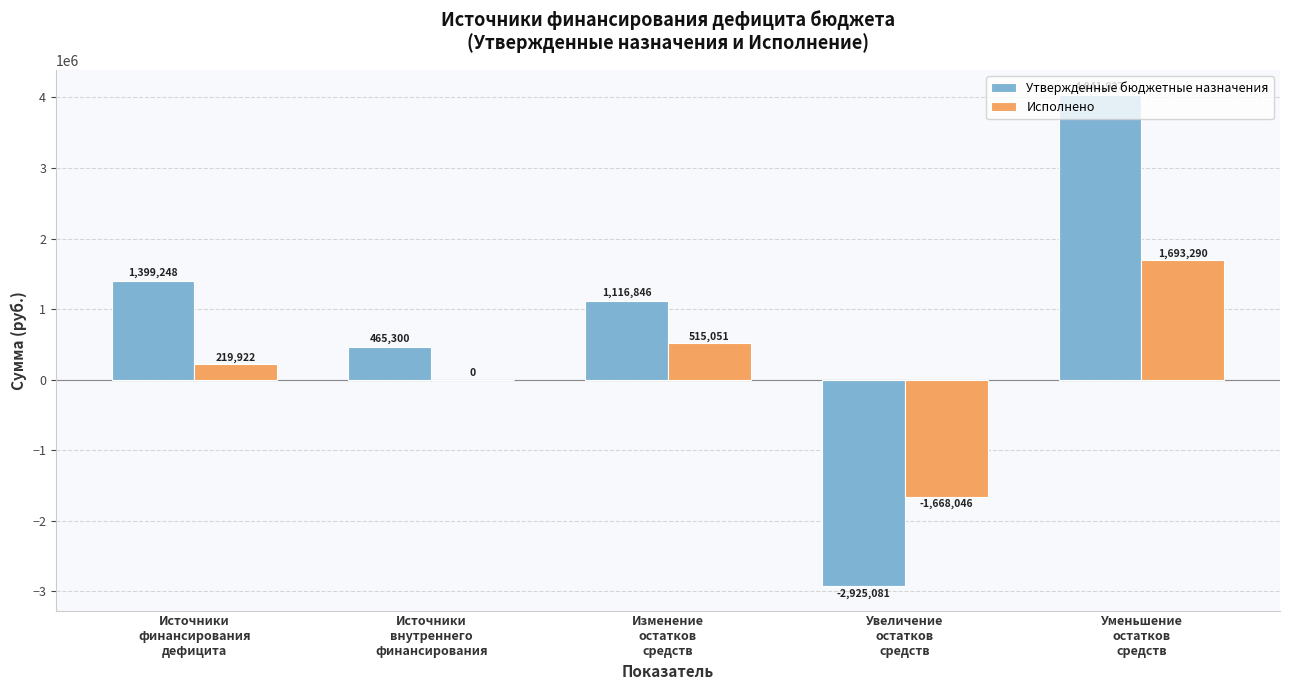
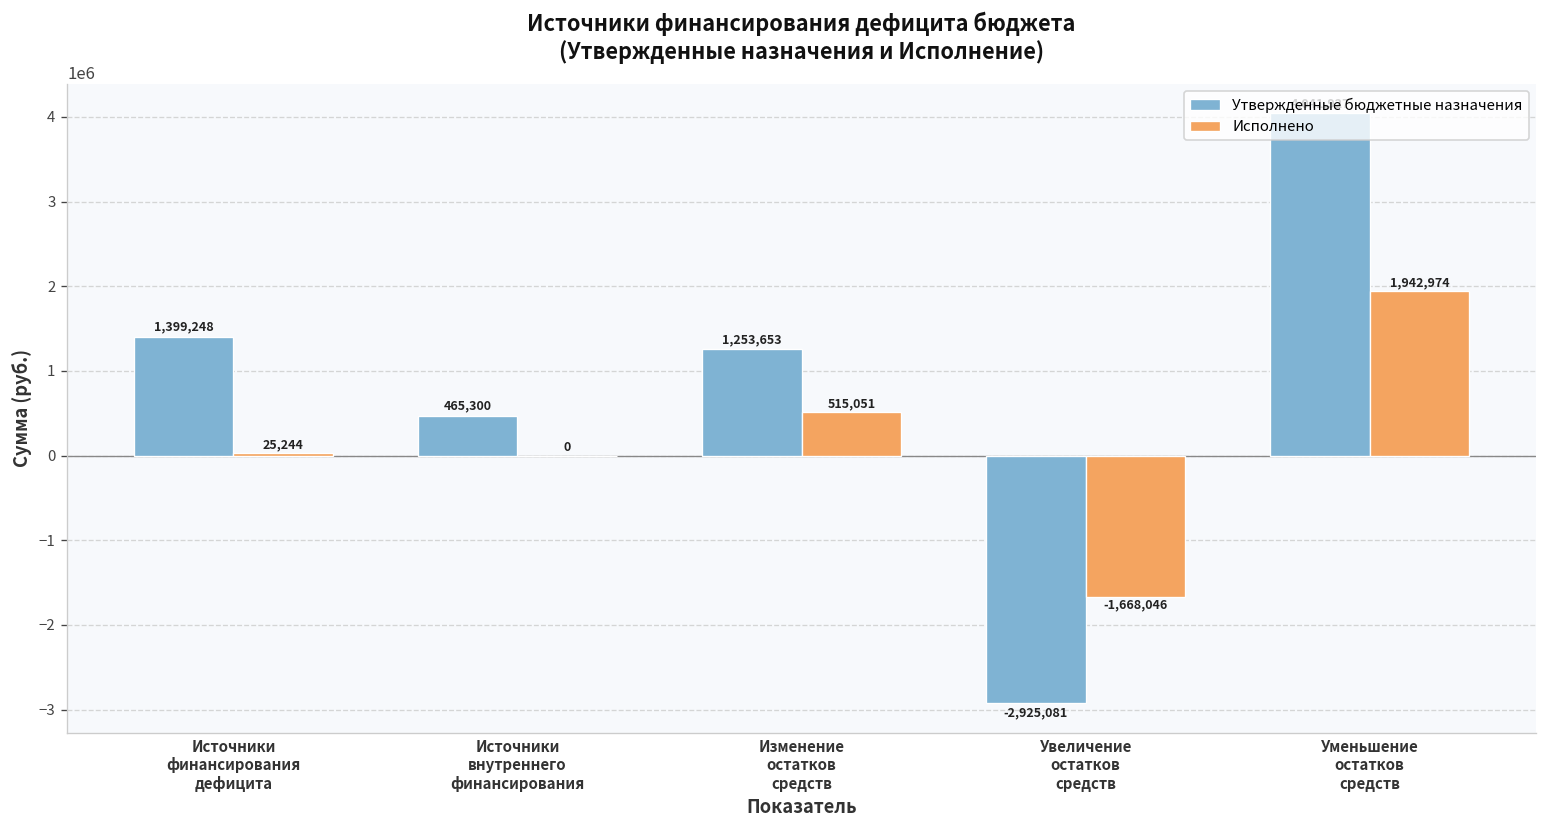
Исполнено, Источники финансирования дефицита: 219,922 -> 25,244
Утвержденные бюджетные назначения, Изменение остатков средств: 1,116,846 -> 1,253,653
Исполнено, Уменьшение остатков средств: 1,693,290 -> 1,942,974
